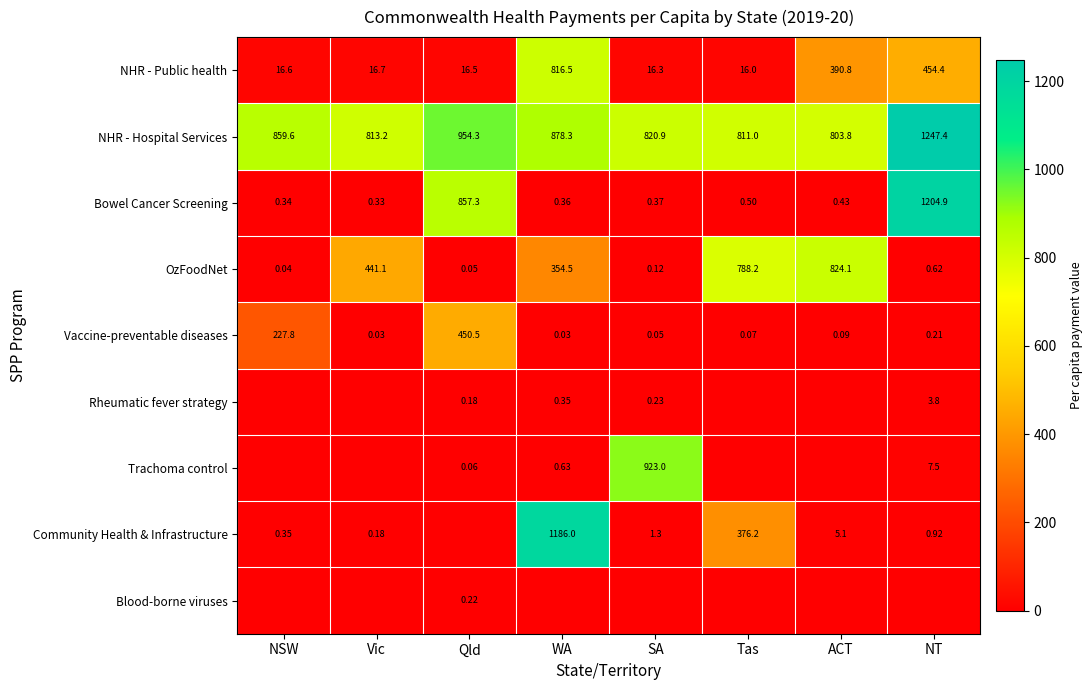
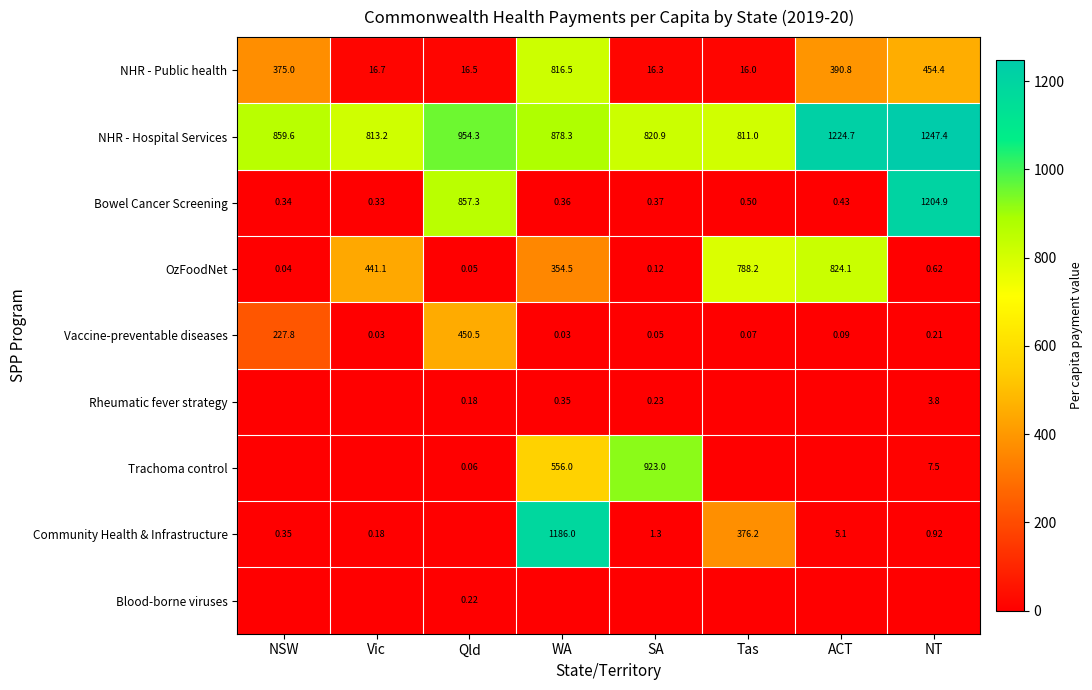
NHR - Public health, NSW: 16.6 -> 375.0
NHR - Hospital Services, ACT: 803.8 -> 1224.7
Trachoma control, WA: 0.63 -> 556.0
